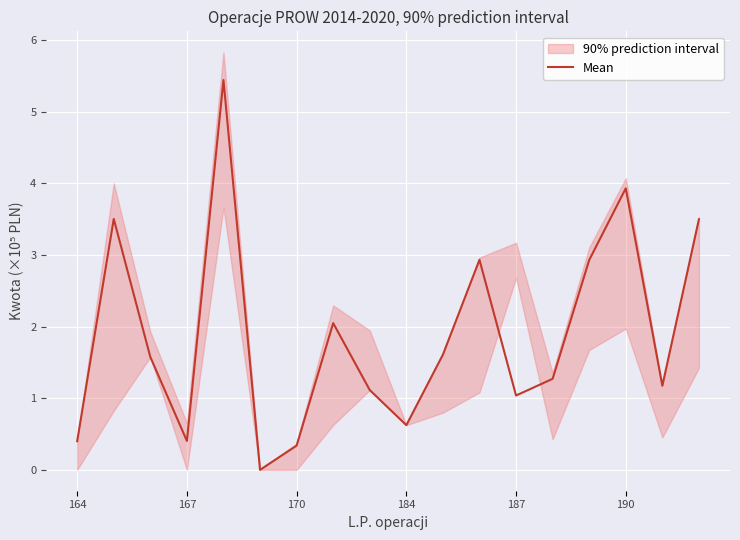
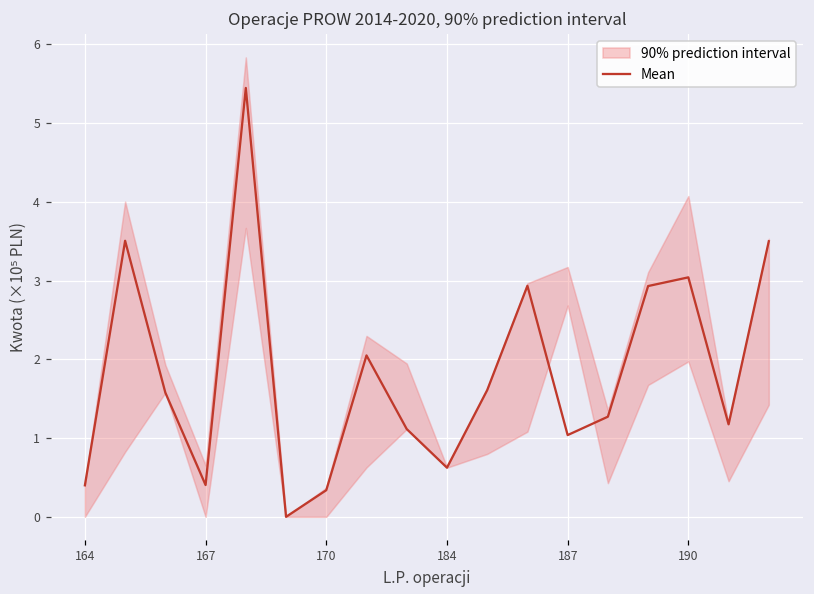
Mean, 190: 3.9 -> 3.0
